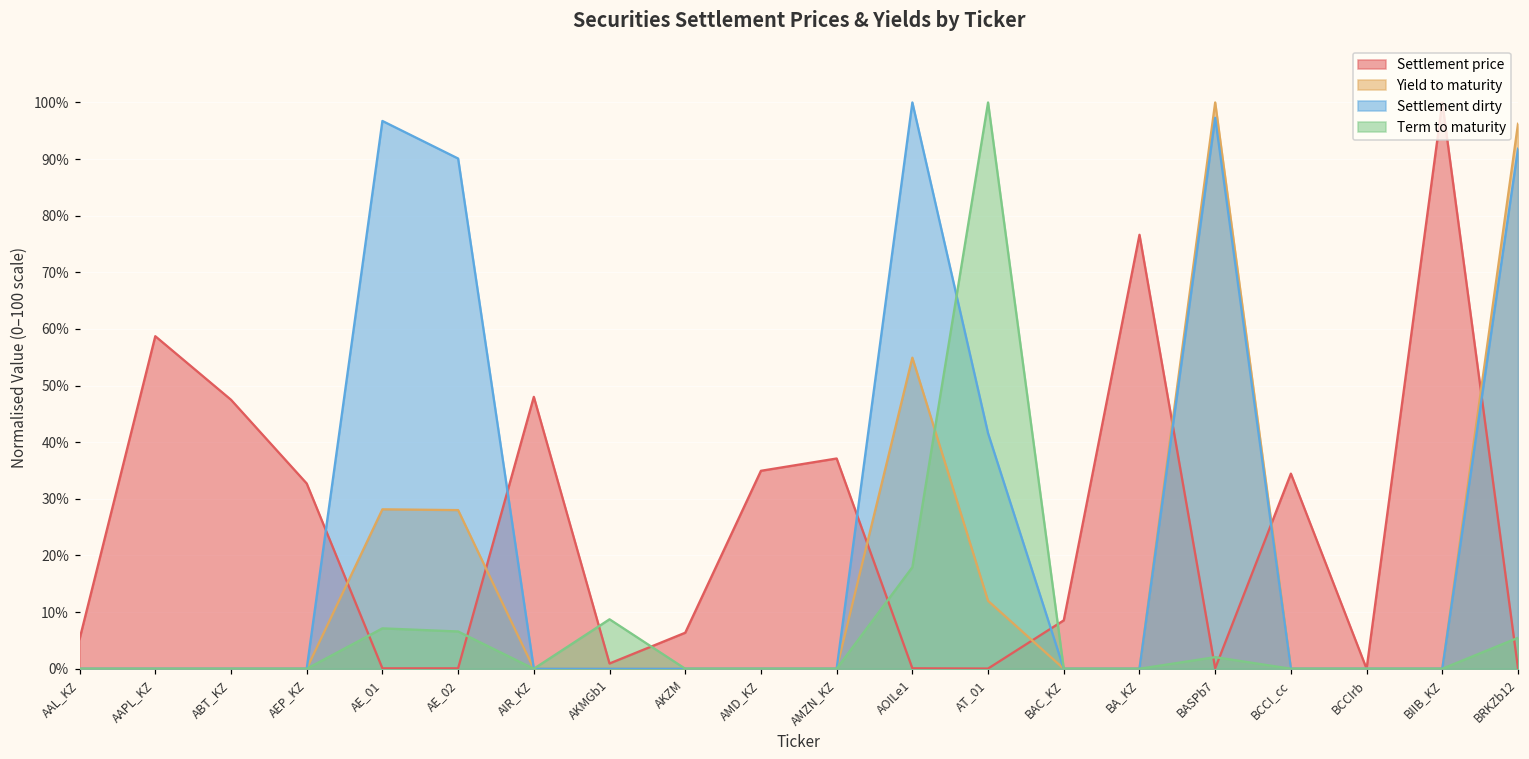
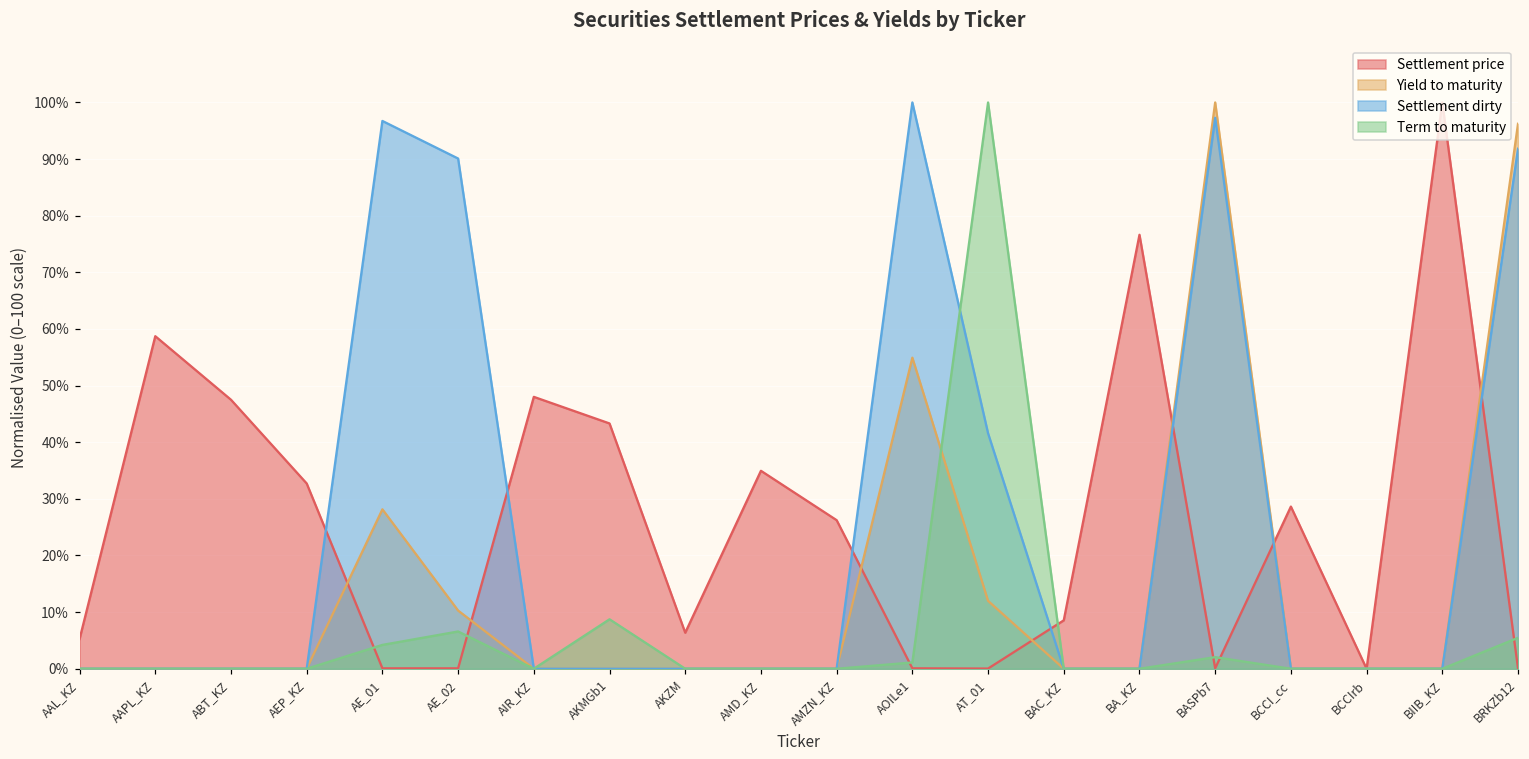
Term to maturity, AE_01: 7% -> 4%
Yield to maturity, AE_02: 28% -> 10%
Settlement price, AKMGb1: 1% -> 43%
Settlement price, AMZN_KZ: 37% -> 26%
Term to maturity, AOILe1: 18% -> 1%
Settlement price, BCCI_cc: 34% -> 29%
